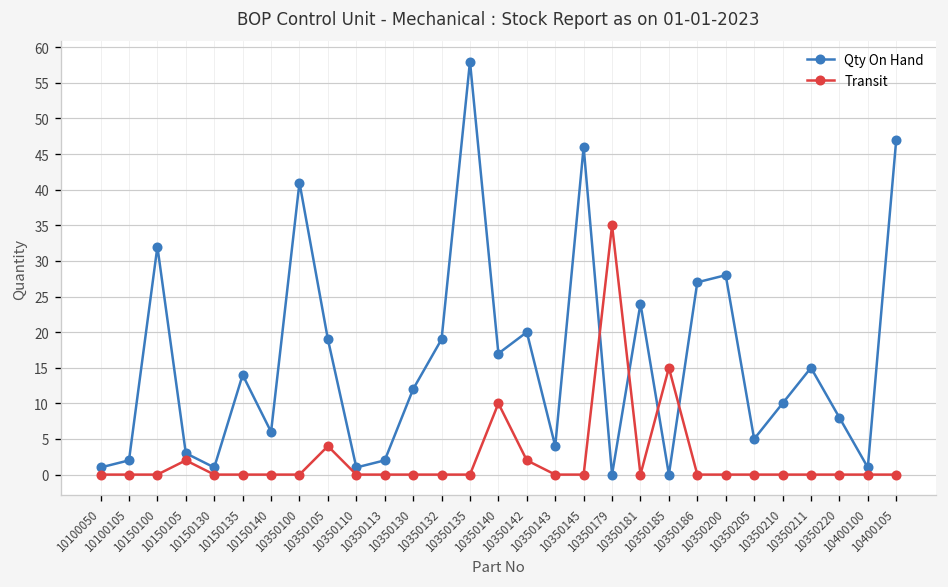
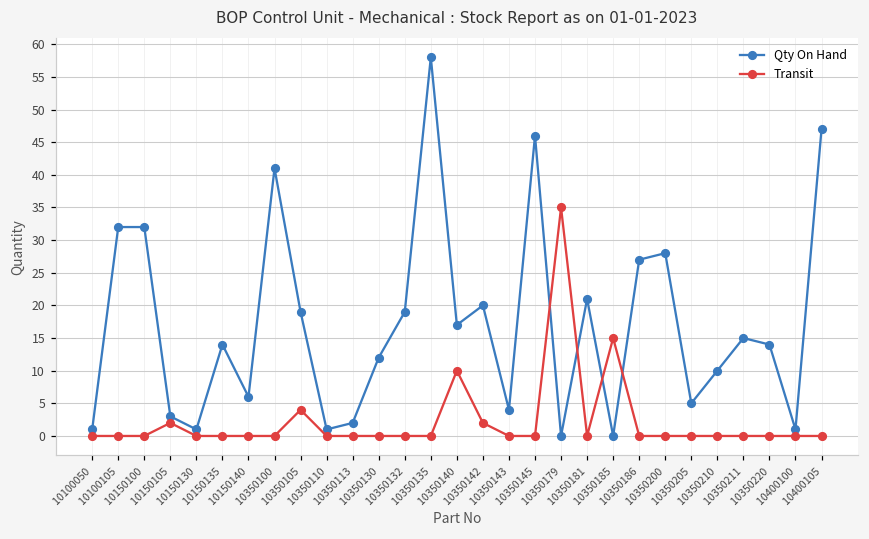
Qty On Hand, 10100105: 2 -> 32
Qty On Hand, 10350181: 24 -> 21
Qty On Hand, 10350220: 8 -> 14
